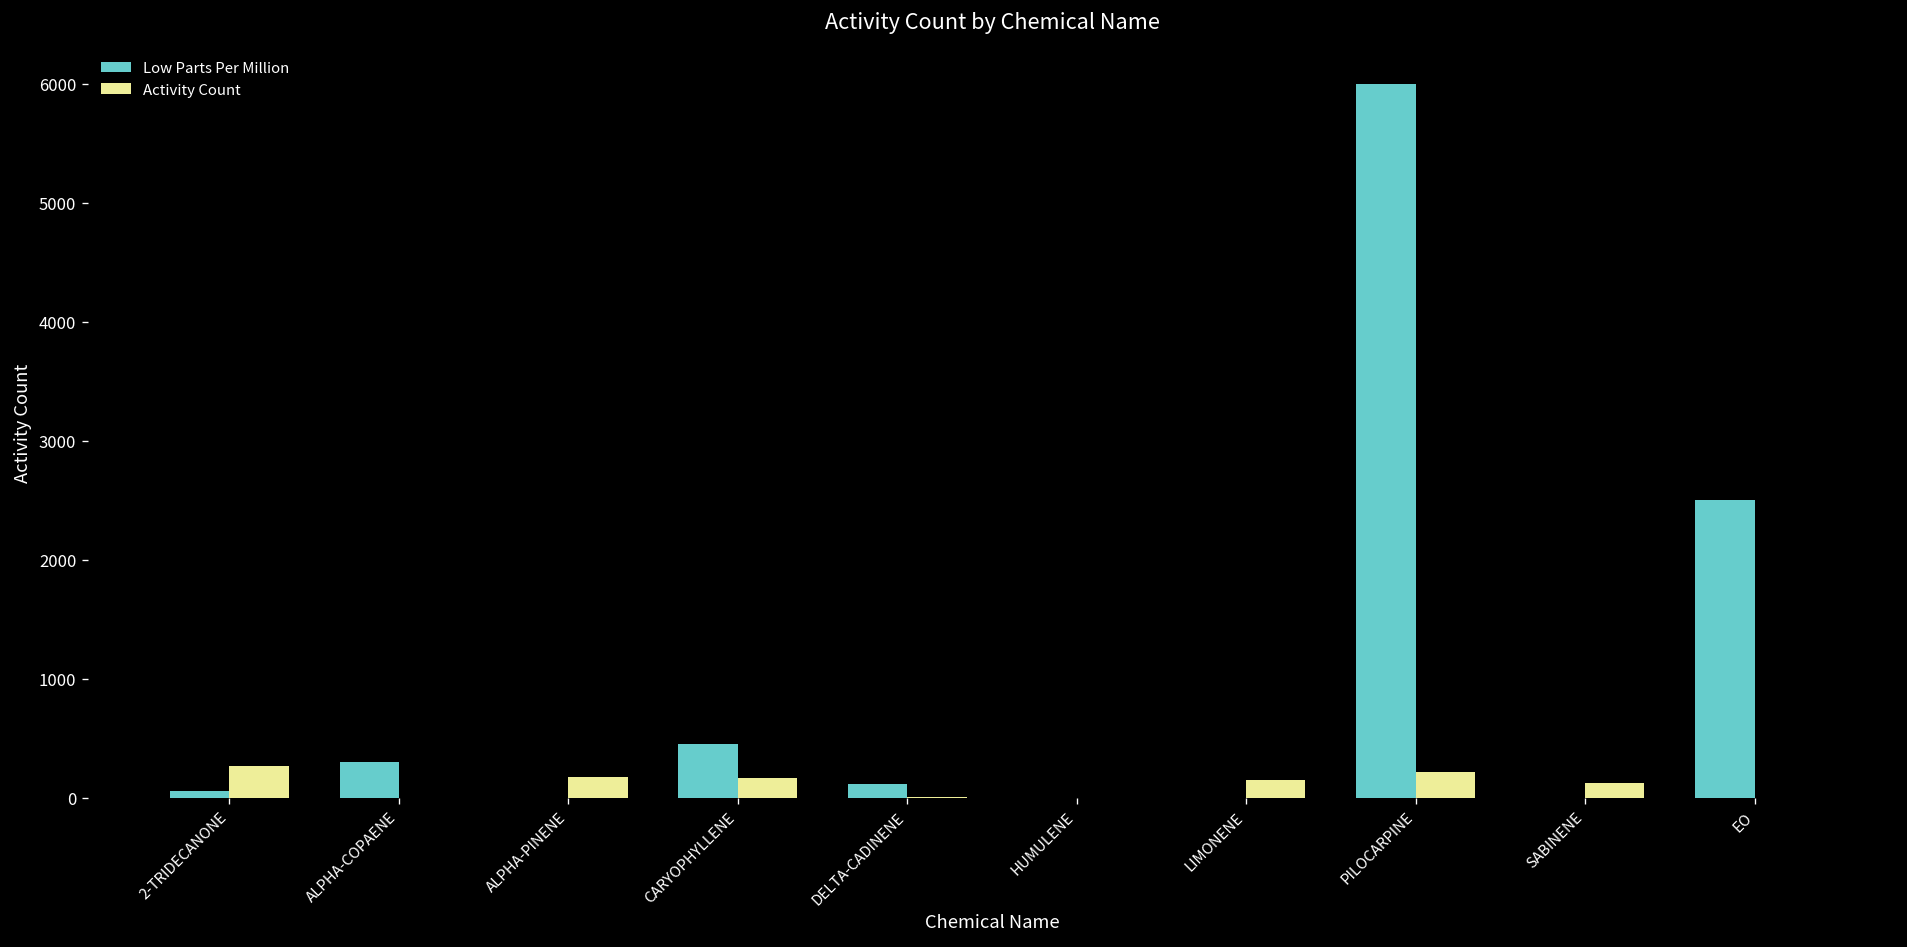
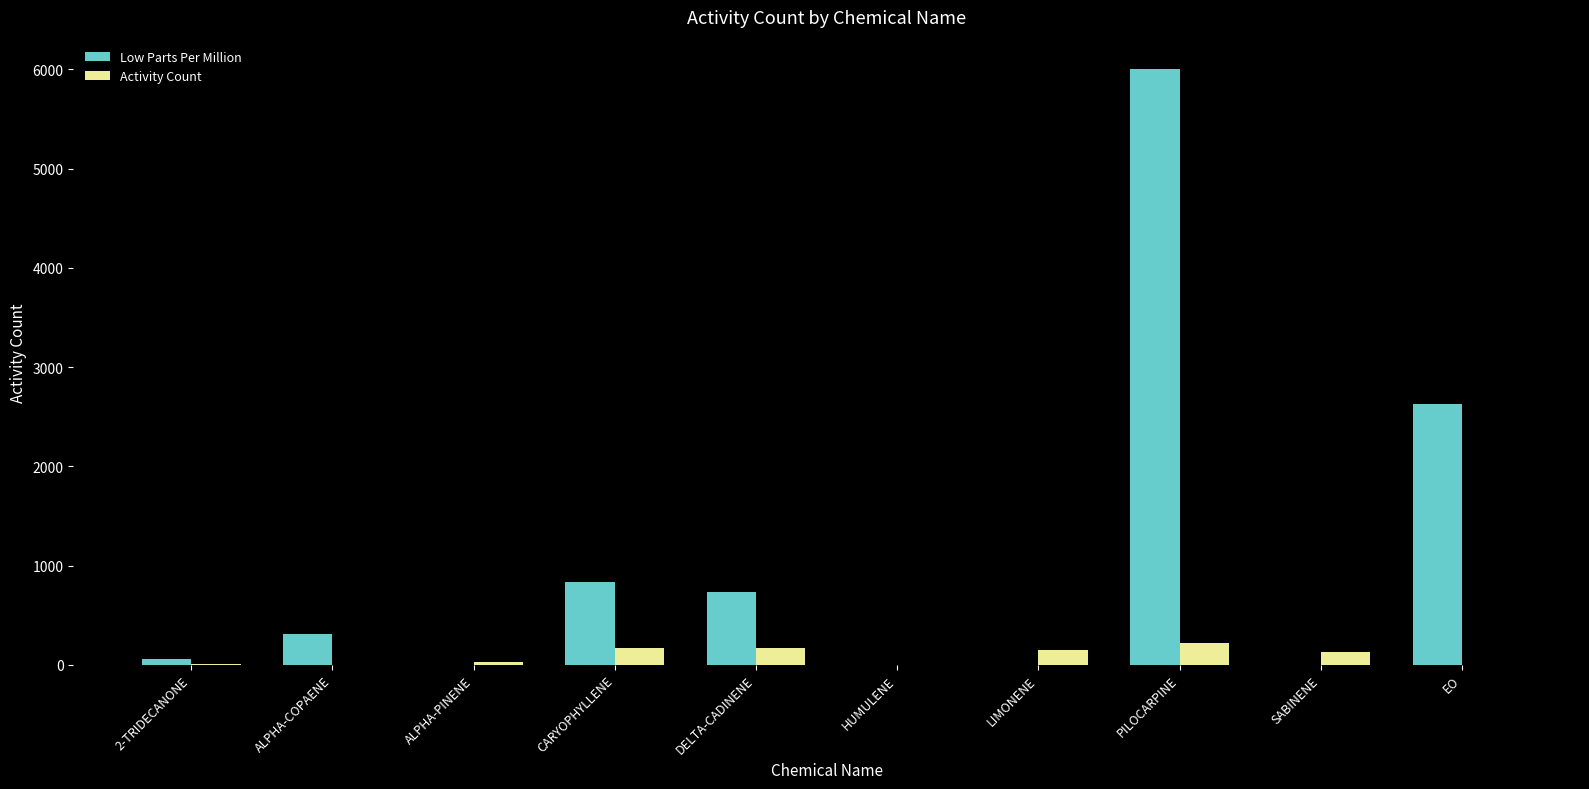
Activity Count, 2-TRIDECANONE: 300 -> 0
Activity Count, ALPHA-PINENE: 200 -> 0
Low Parts Per Million, CARYOPHYLLENE: 500 -> 800
Low Parts Per Million, DELTA-CADINENE: 100 -> 700
Activity Count, DELTA-CADINENE: 0 -> 200
Low Parts Per Million, EO: 2500 -> 2600
